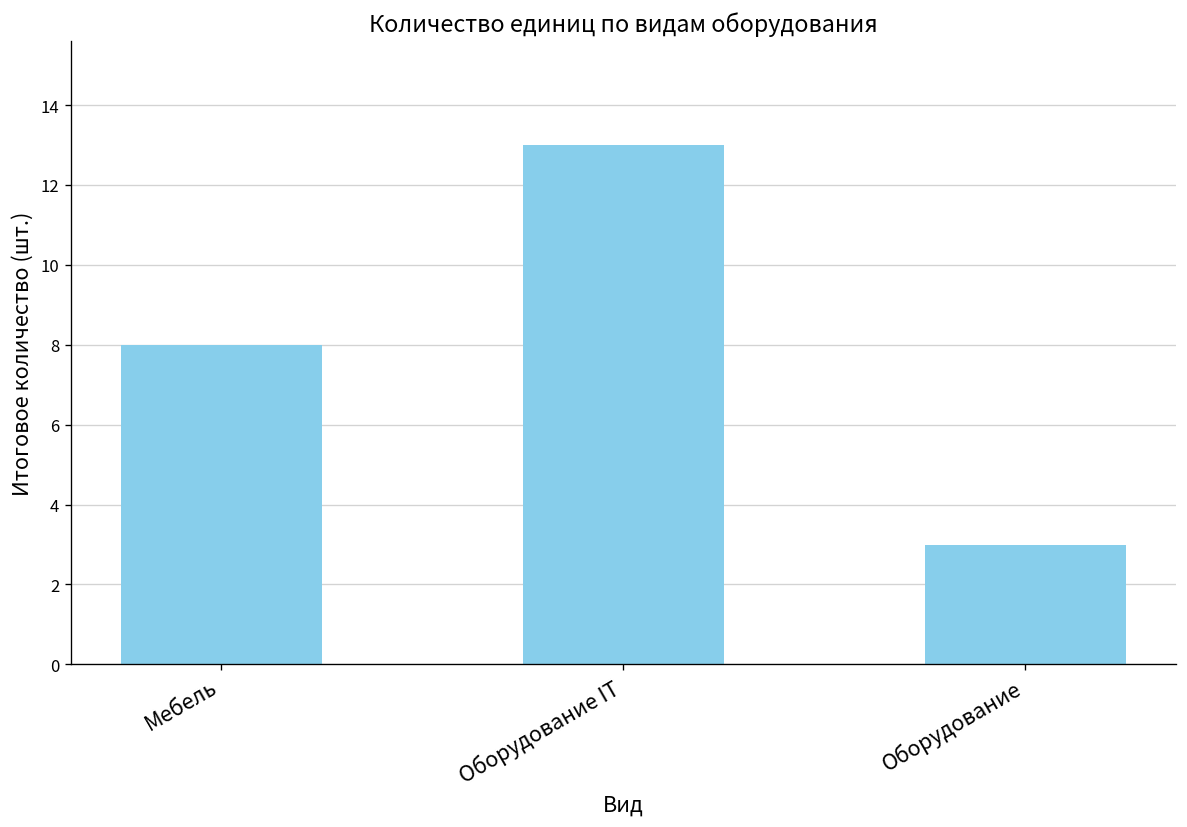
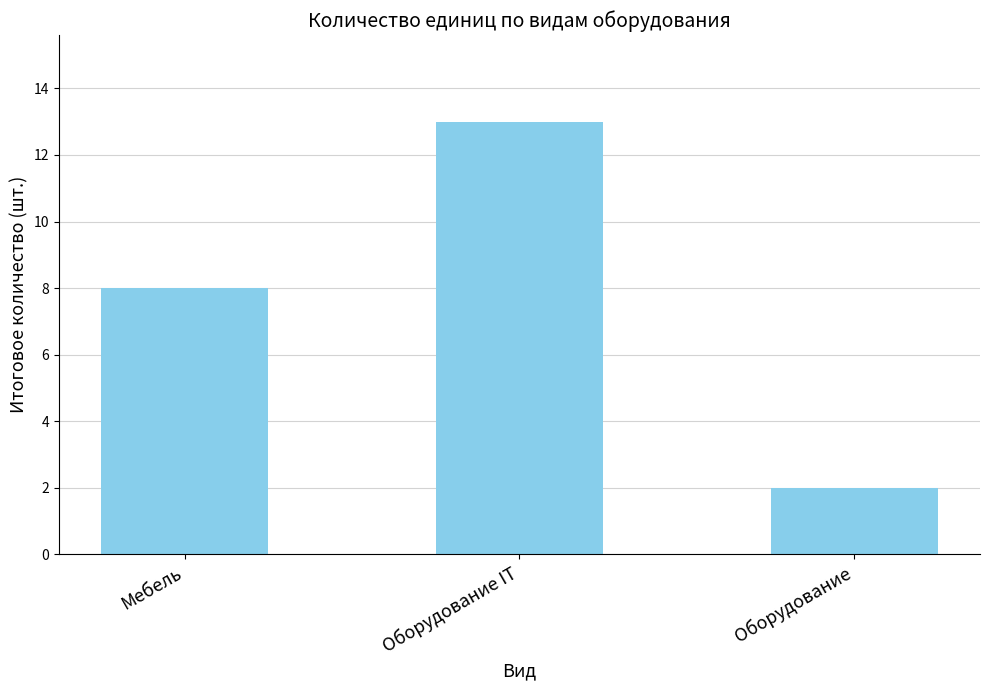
Оборудование: 3 -> 2
